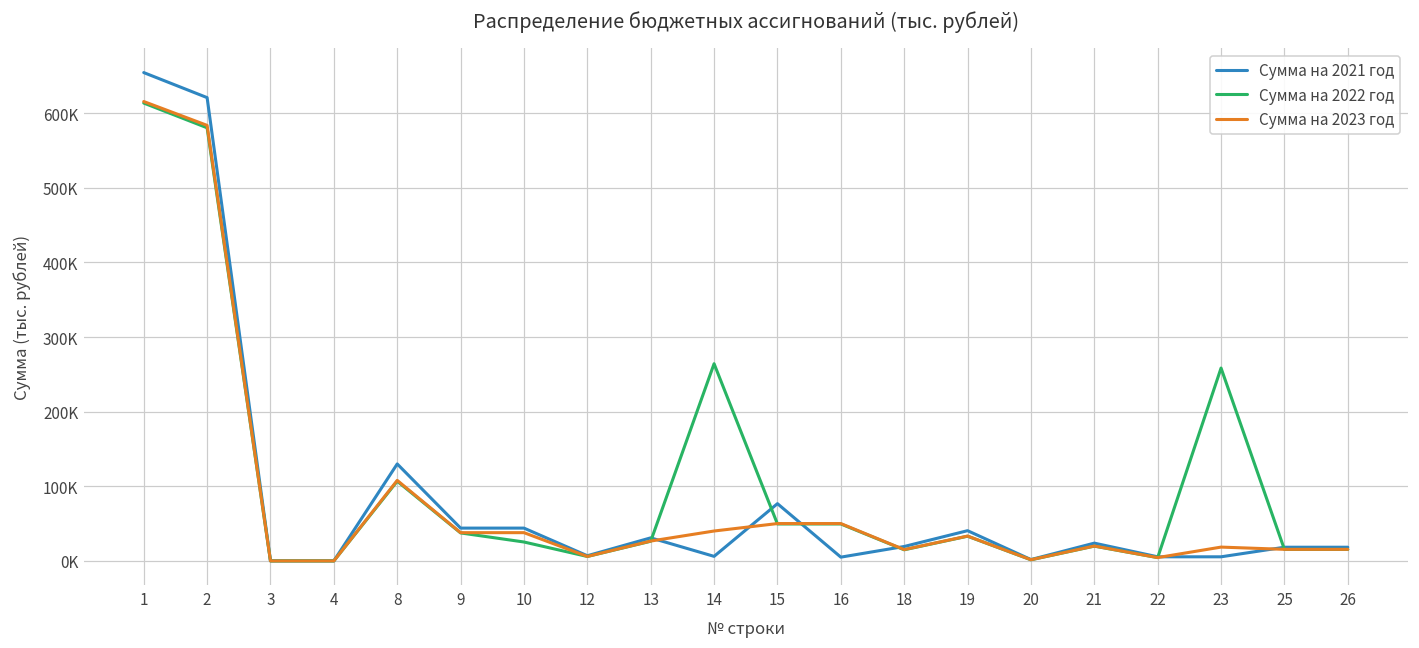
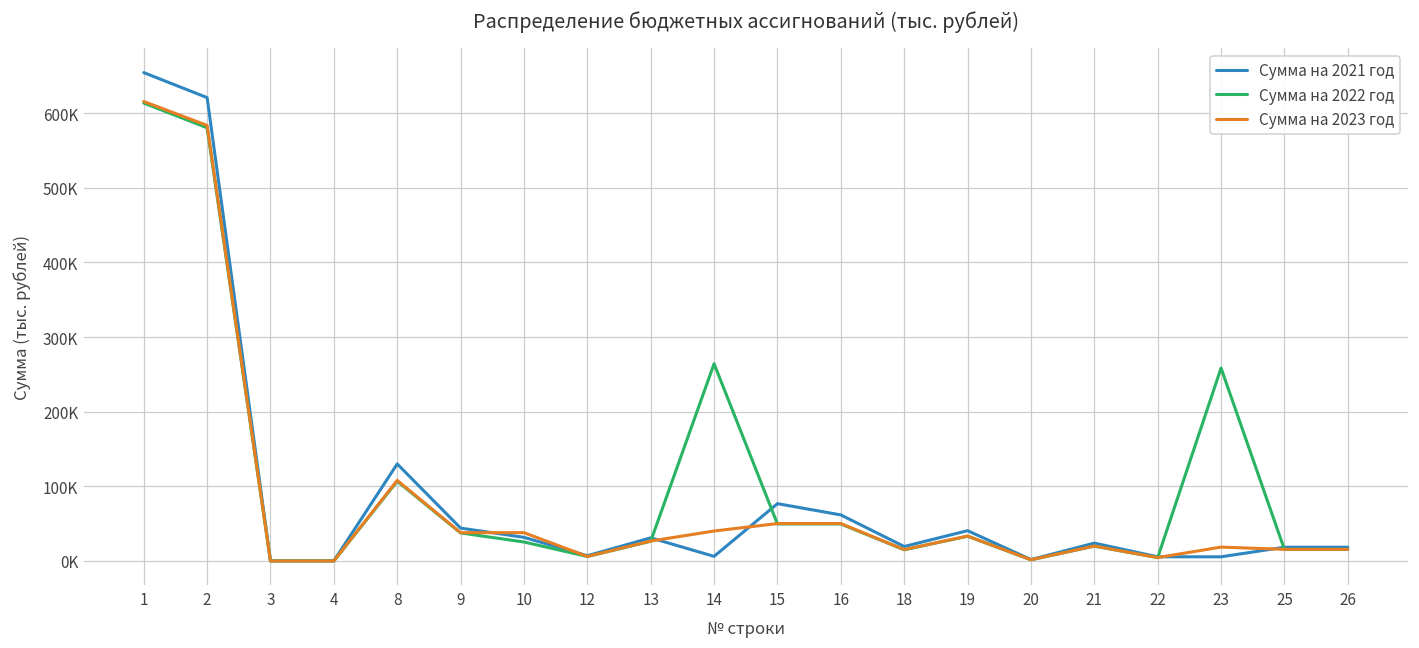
Сумма на 2021 год, 10: 40000 -> 30000
Сумма на 2021 год, 16: 10000 -> 60000
